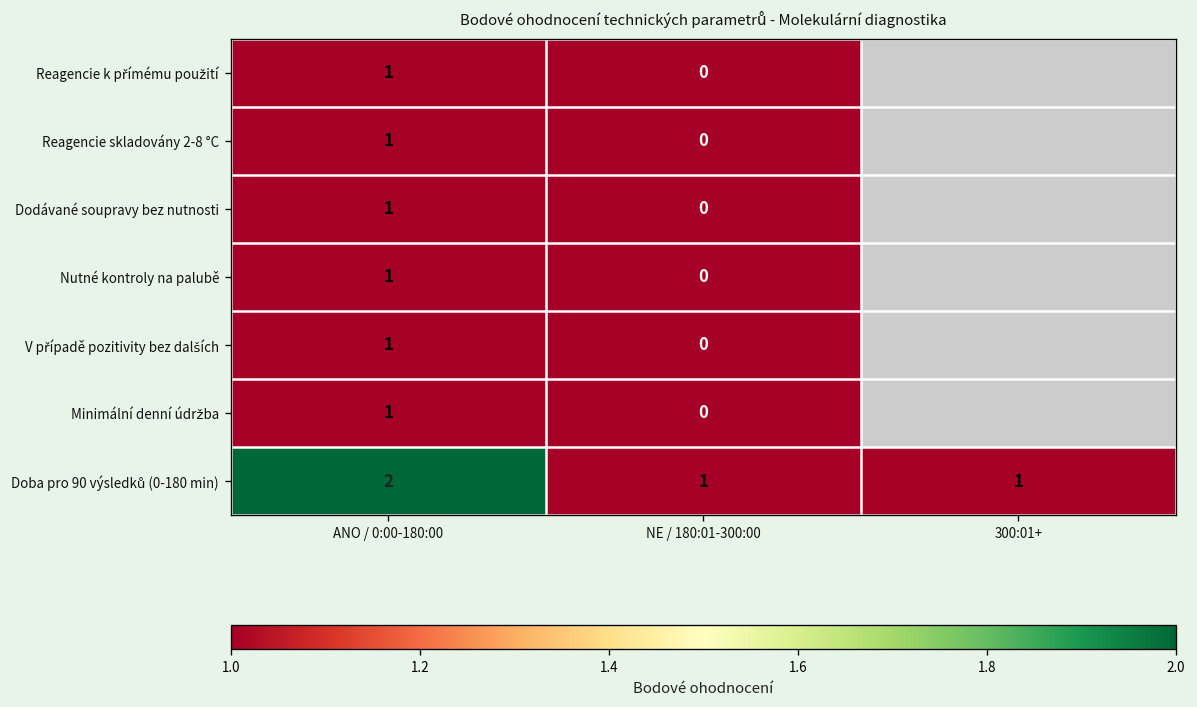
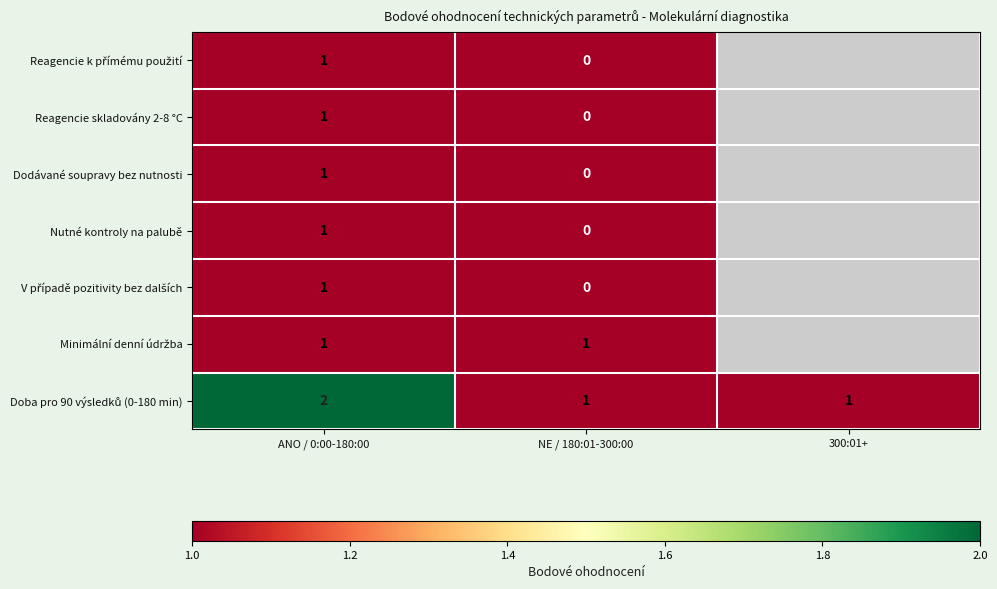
Minimální denní údržba, NE / 180:01-300:00: 0 -> 1
